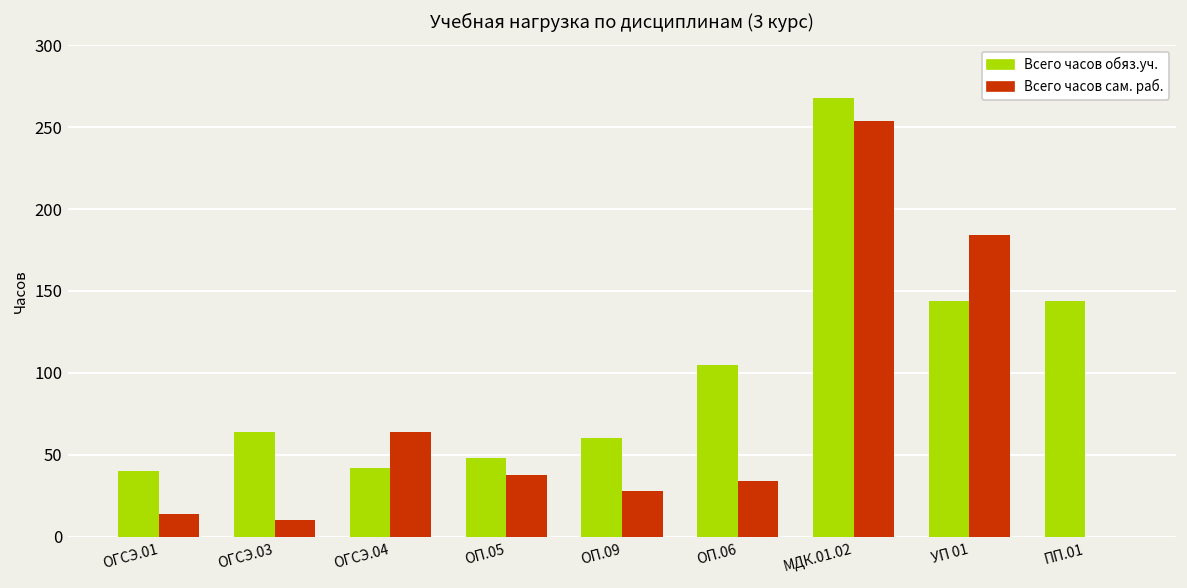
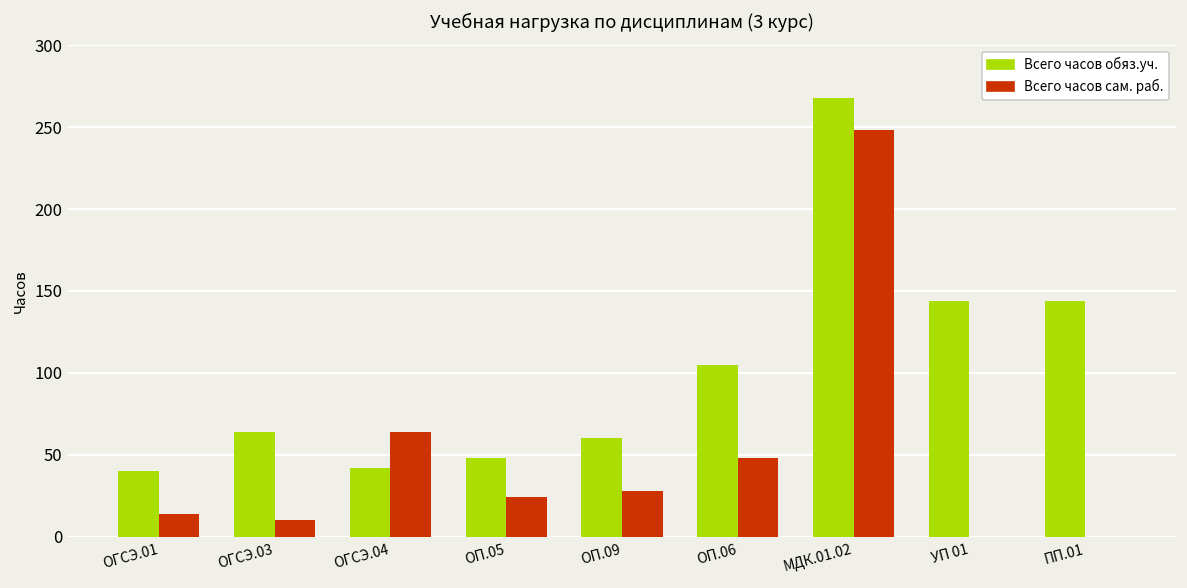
Всего часов сам. раб., ОП.05: 38 -> 24
Всего часов сам. раб., ОП.06: 34 -> 48
Всего часов сам. раб., МДК.01.02: 254 -> 248
Всего часов сам. раб., УП 01: 184 -> 0
